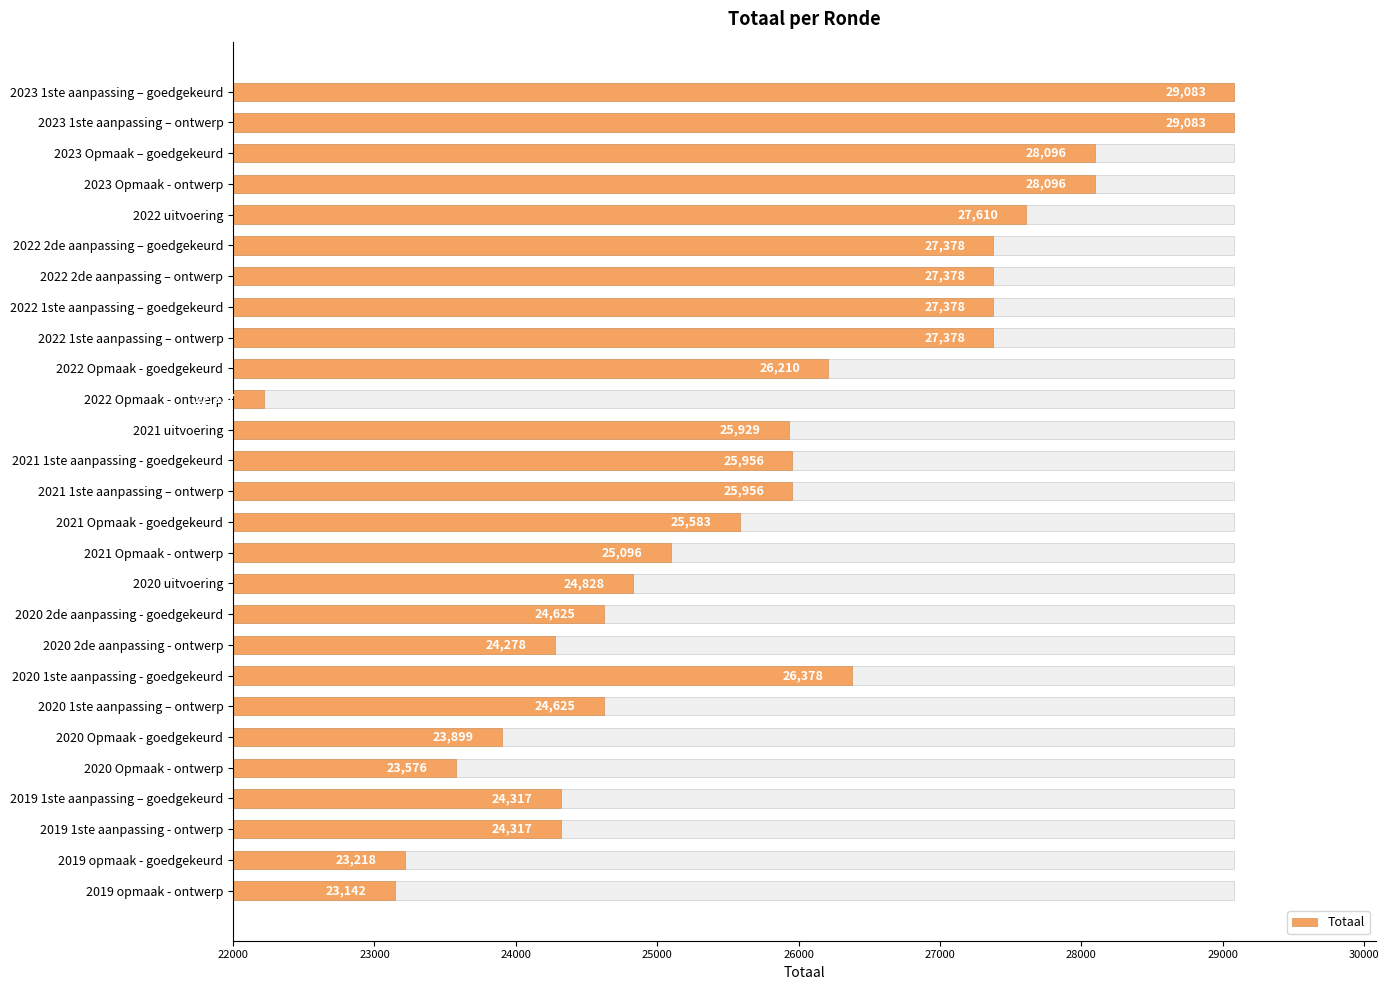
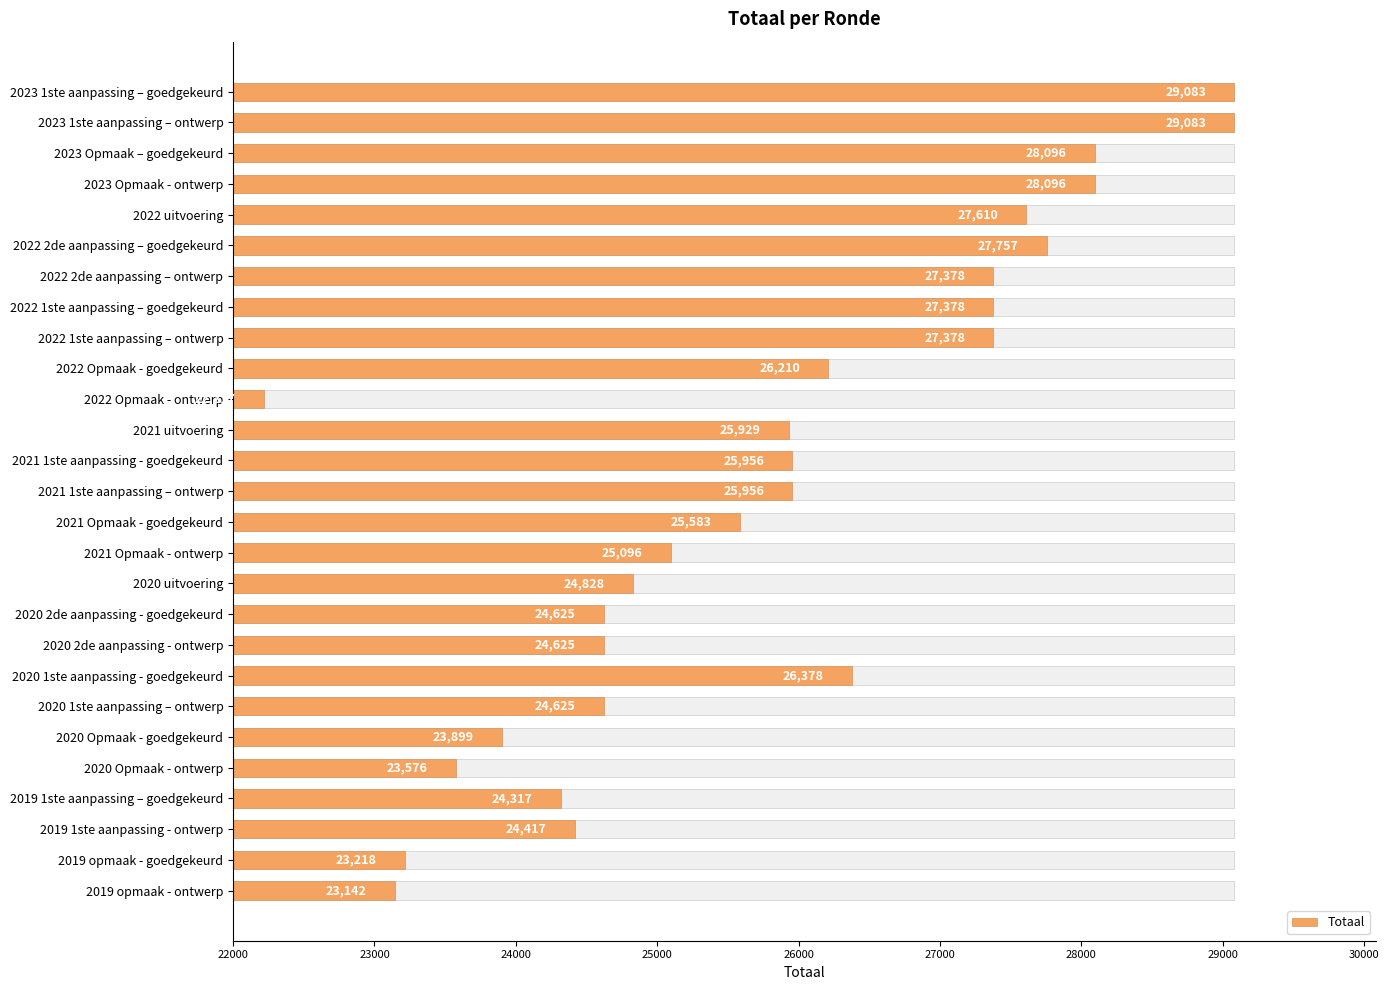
Totaal, 2022 2de aanpassing – goedgekeurd: 27,378 -> 27,757
Totaal, 2020 2de aanpassing - ontwerp: 24,278 -> 24,625
Totaal, 2019 1ste aanpassing - ontwerp: 24,317 -> 24,417
